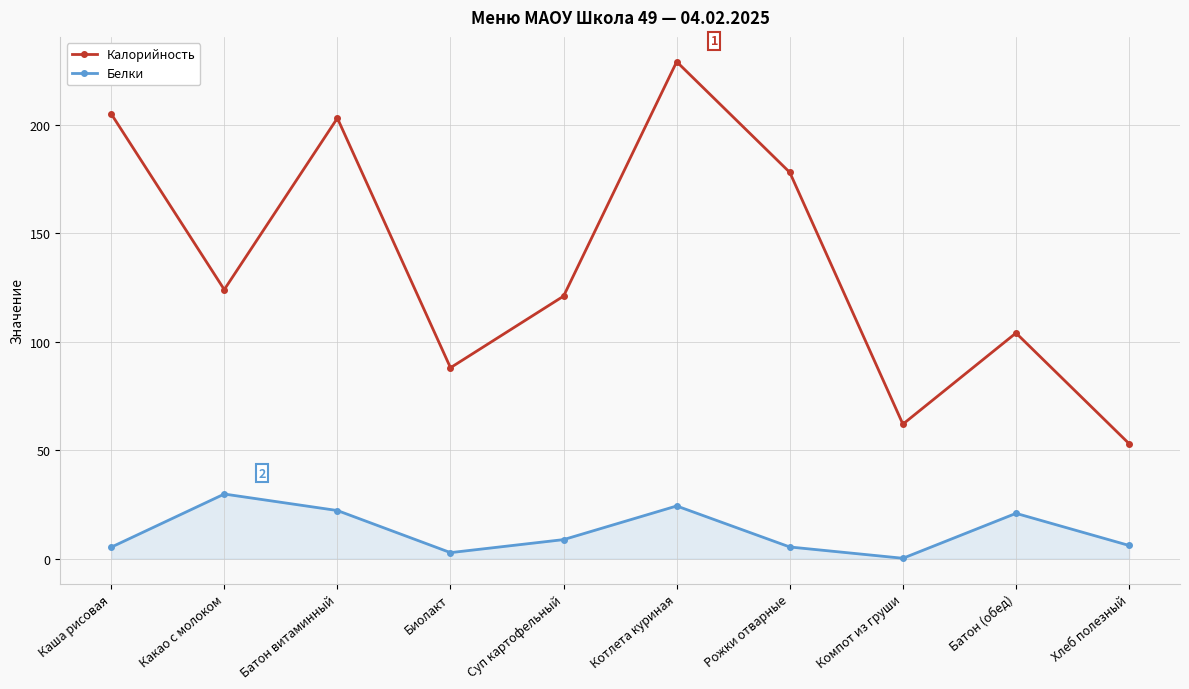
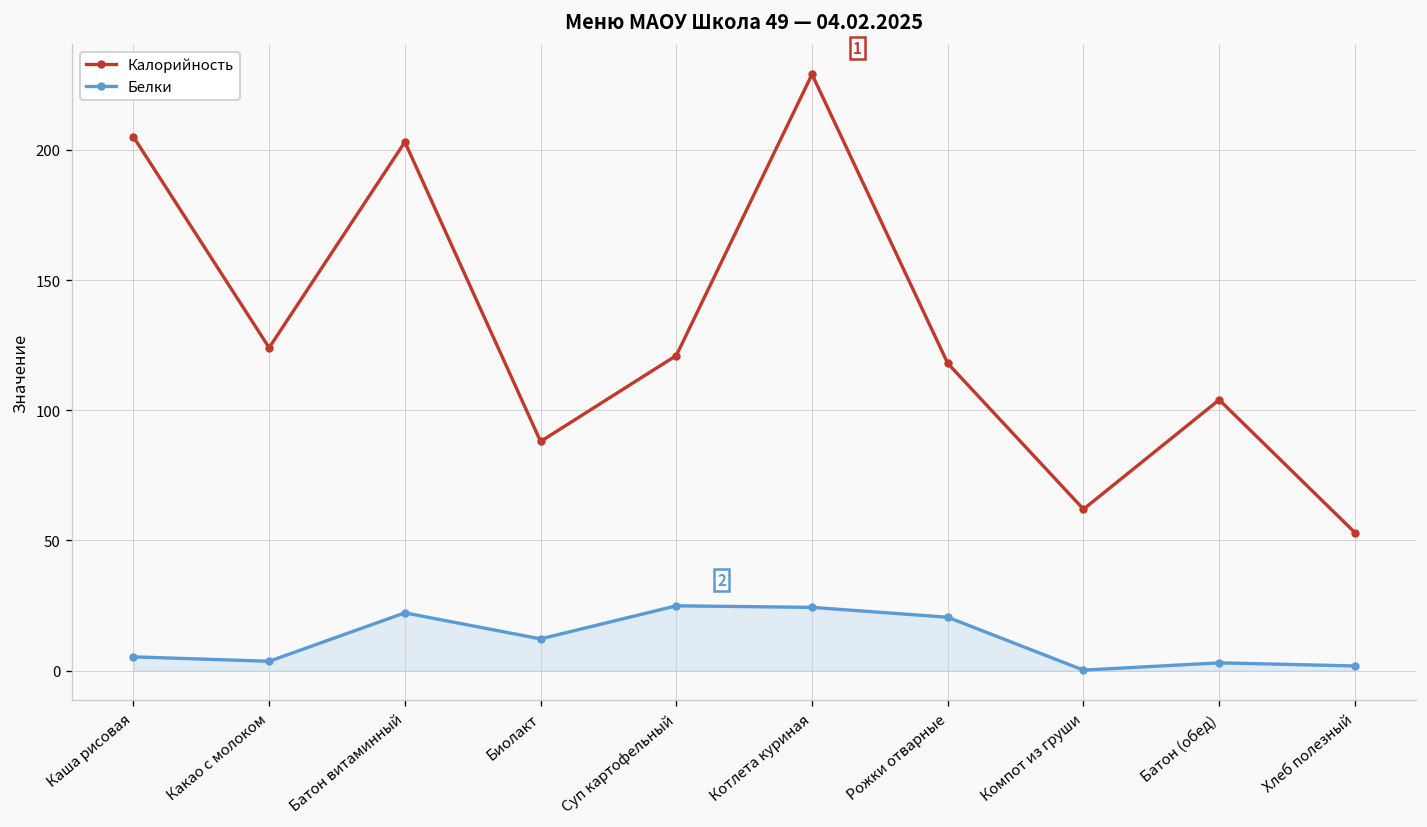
Белки, Какао с молоком: 30 -> 4
Белки, Биолакт: 3 -> 12
Белки, Суп картофельный: 9 -> 25
Калорийность, Рожки отварные: 178 -> 118
Белки, Рожки отварные: 5 -> 21
Белки, Батон (обед): 21 -> 3
Белки, Хлеб полезный: 6 -> 2
